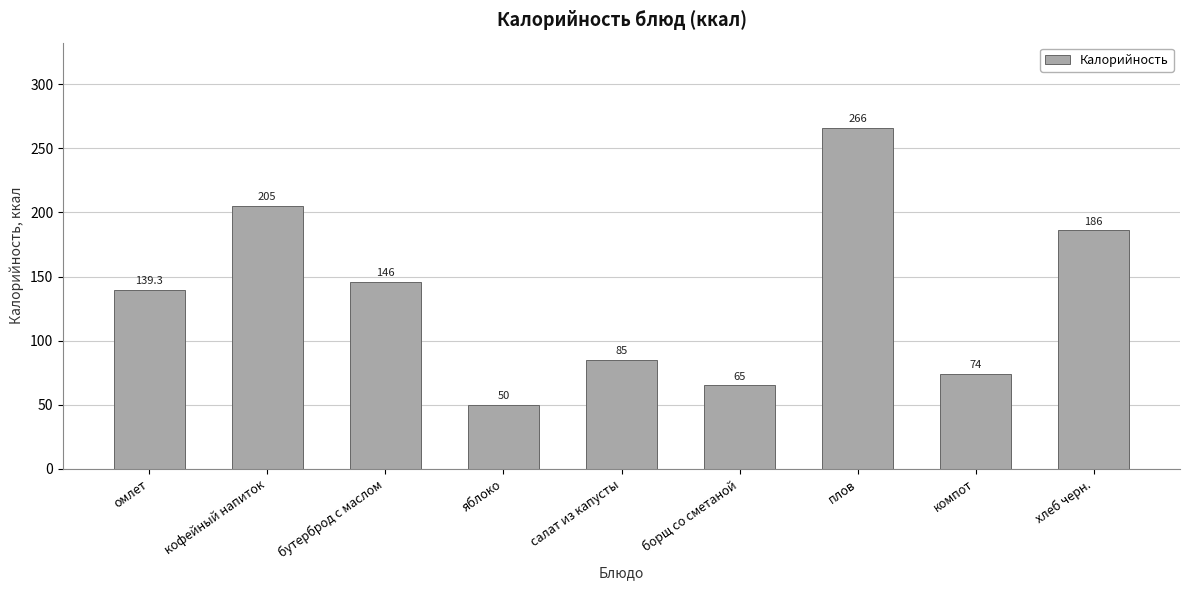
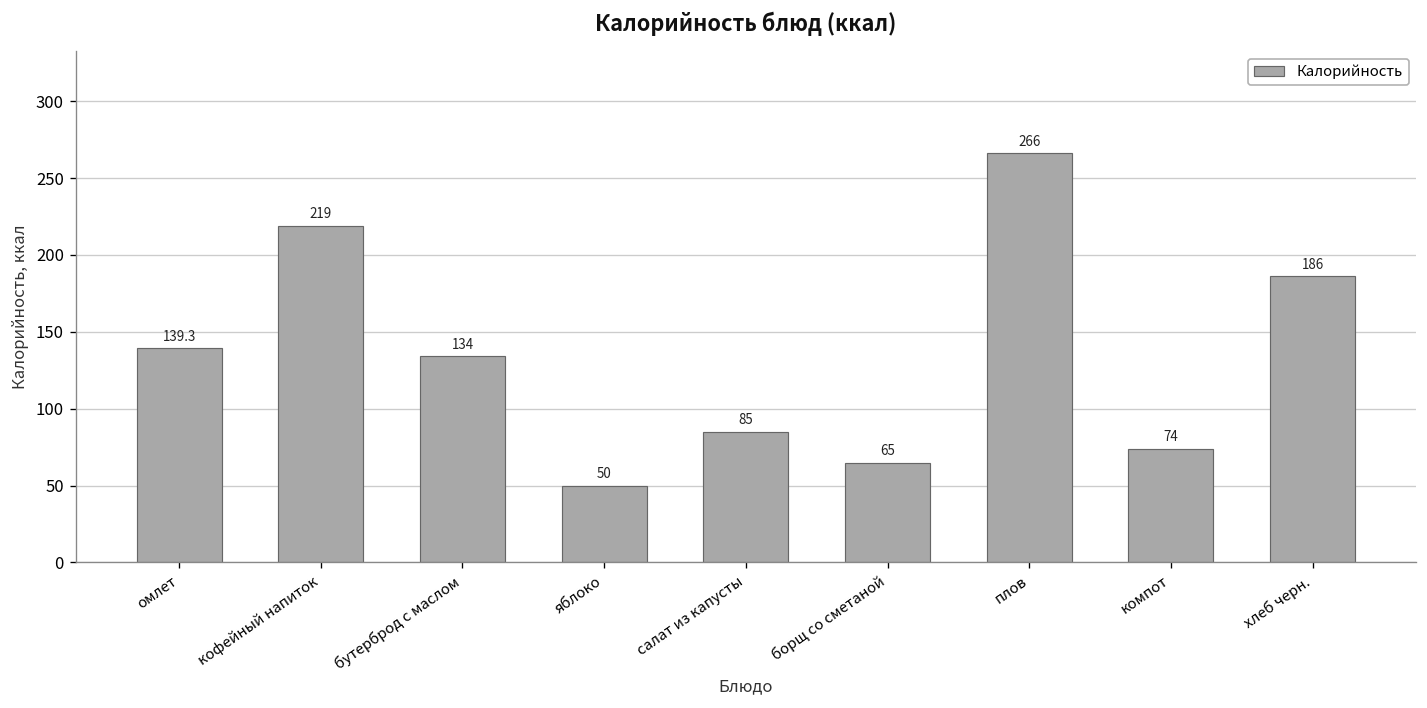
кофейный напиток: 205 -> 219
бутерброд с маслом: 146 -> 134
